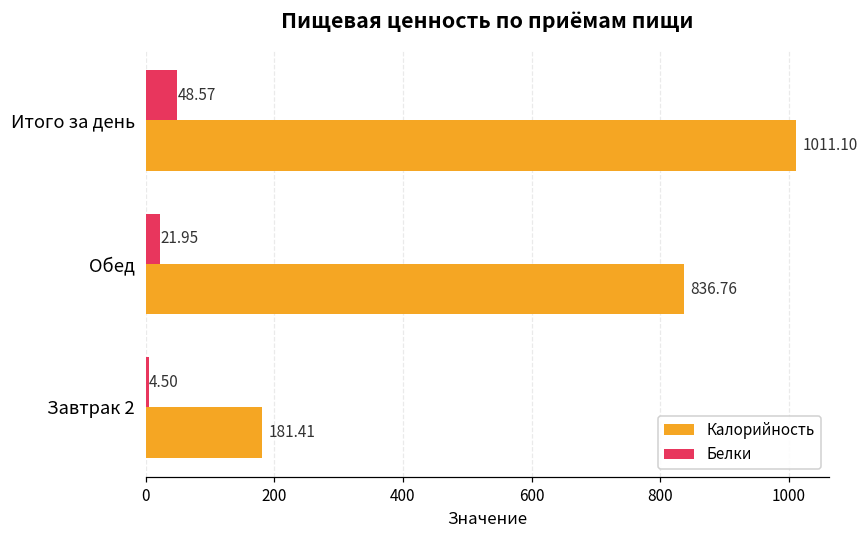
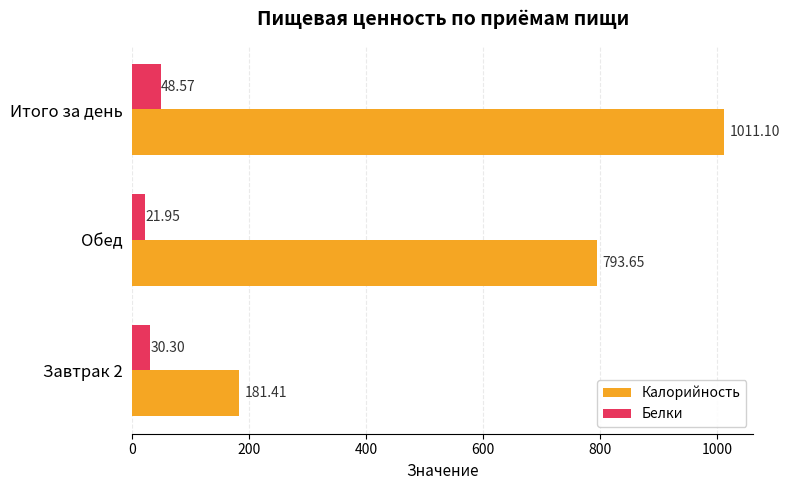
Калорийность, Обед: 836.76 -> 793.65
Белки, Завтрак 2: 4.50 -> 30.30
